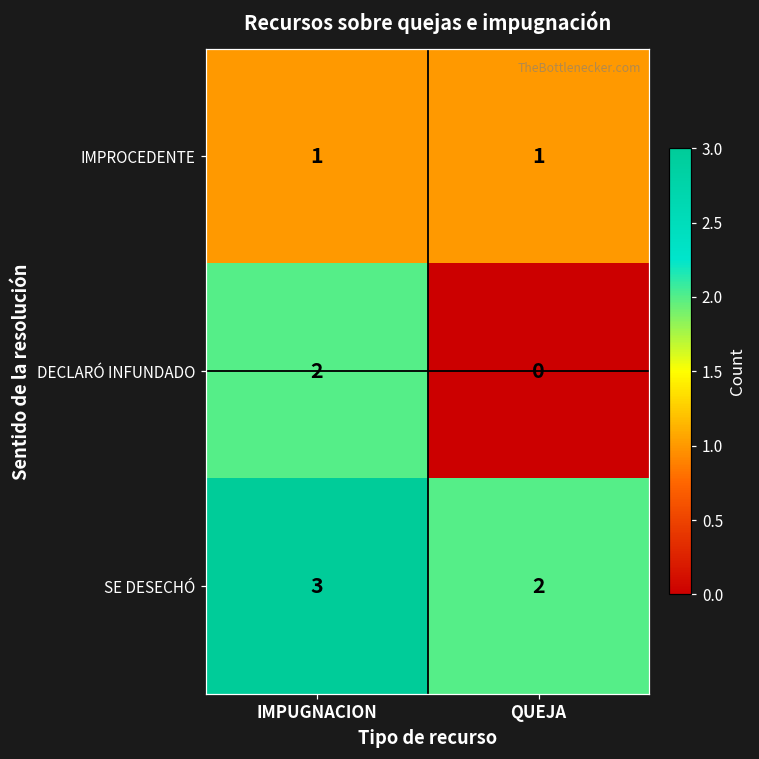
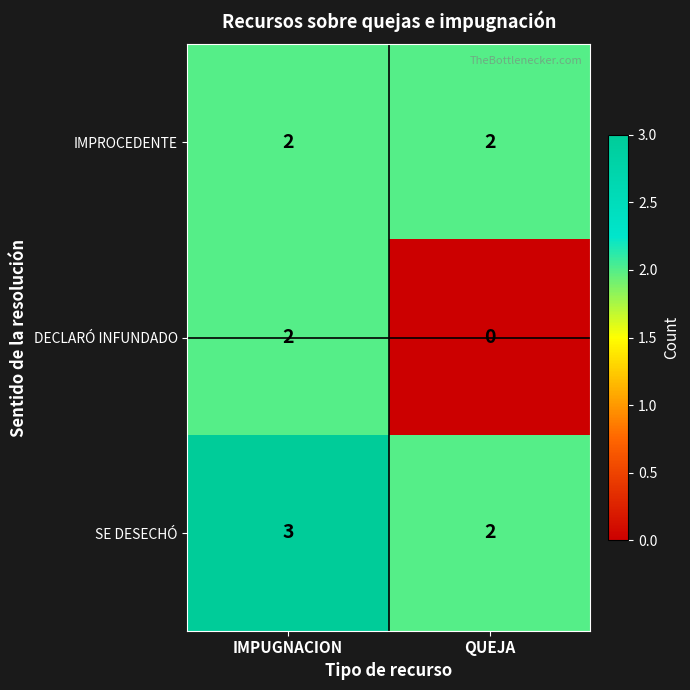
IMPROCEDENTE, IMPUGNACION: 1 -> 2
IMPROCEDENTE, QUEJA: 1 -> 2
